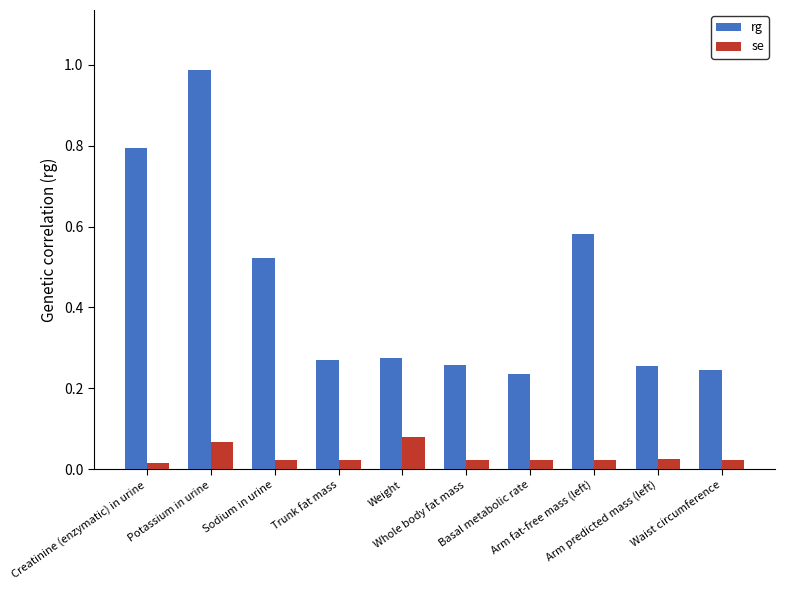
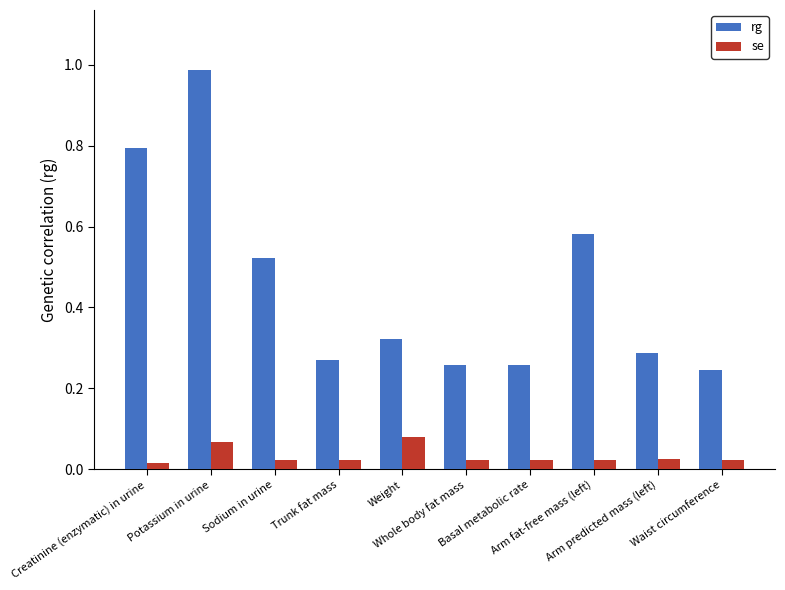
rg, Weight: 0.28 -> 0.32
rg, Basal metabolic rate: 0.24 -> 0.26
rg, Arm predicted mass (left): 0.26 -> 0.29
